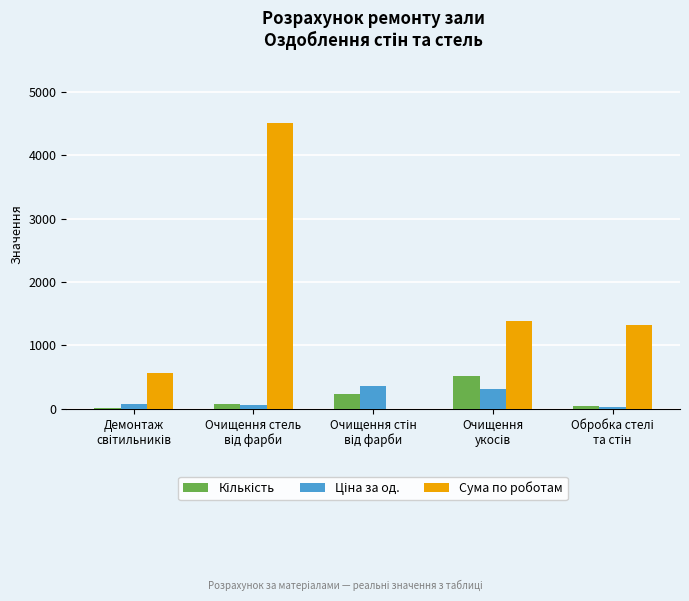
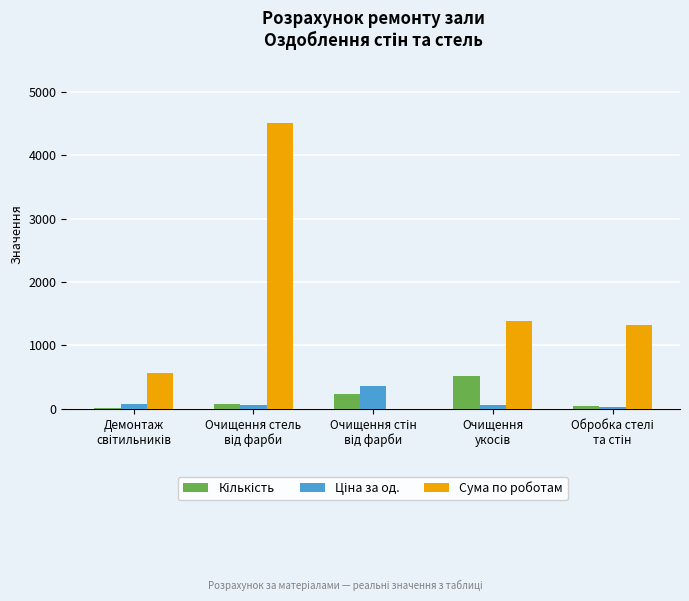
Ціна за од., Очищення укосів: 300 -> 100
